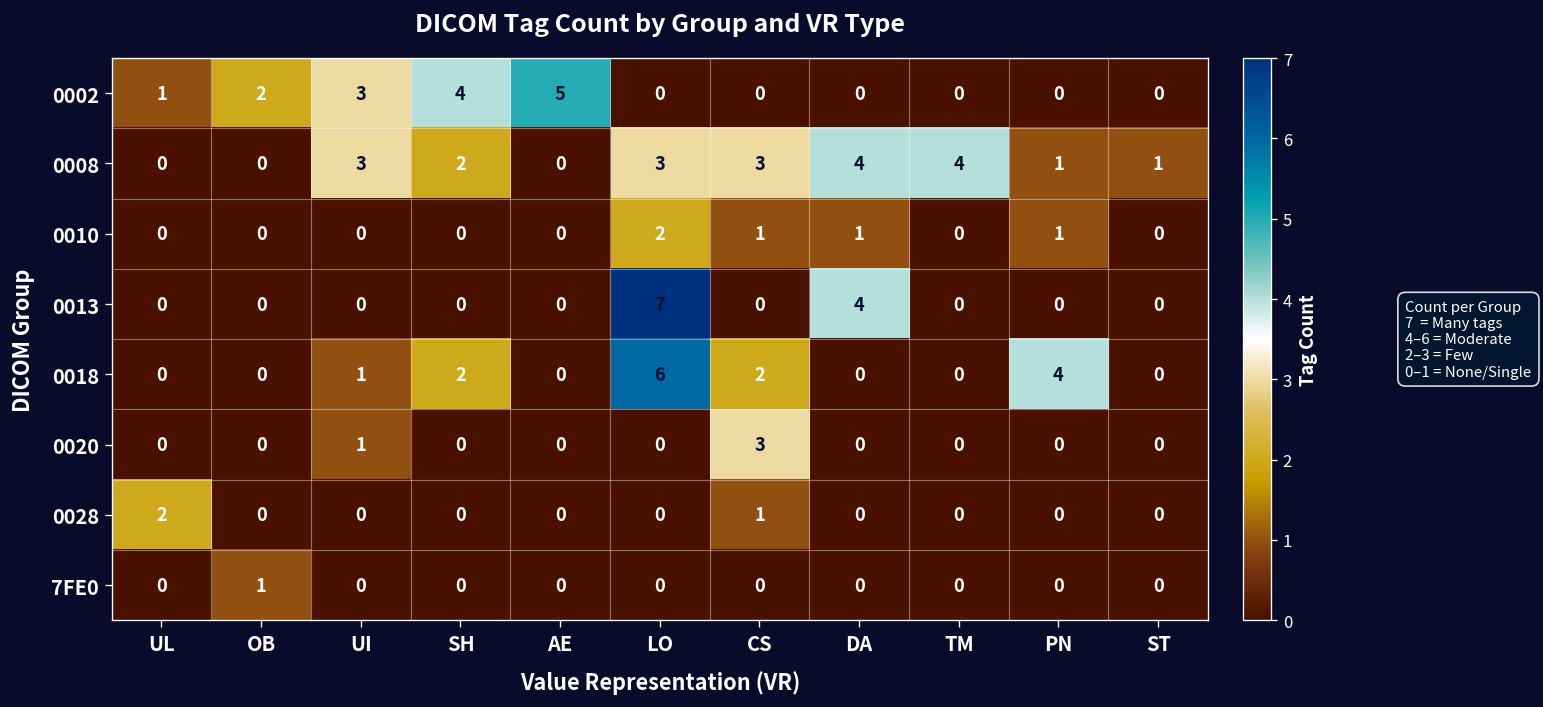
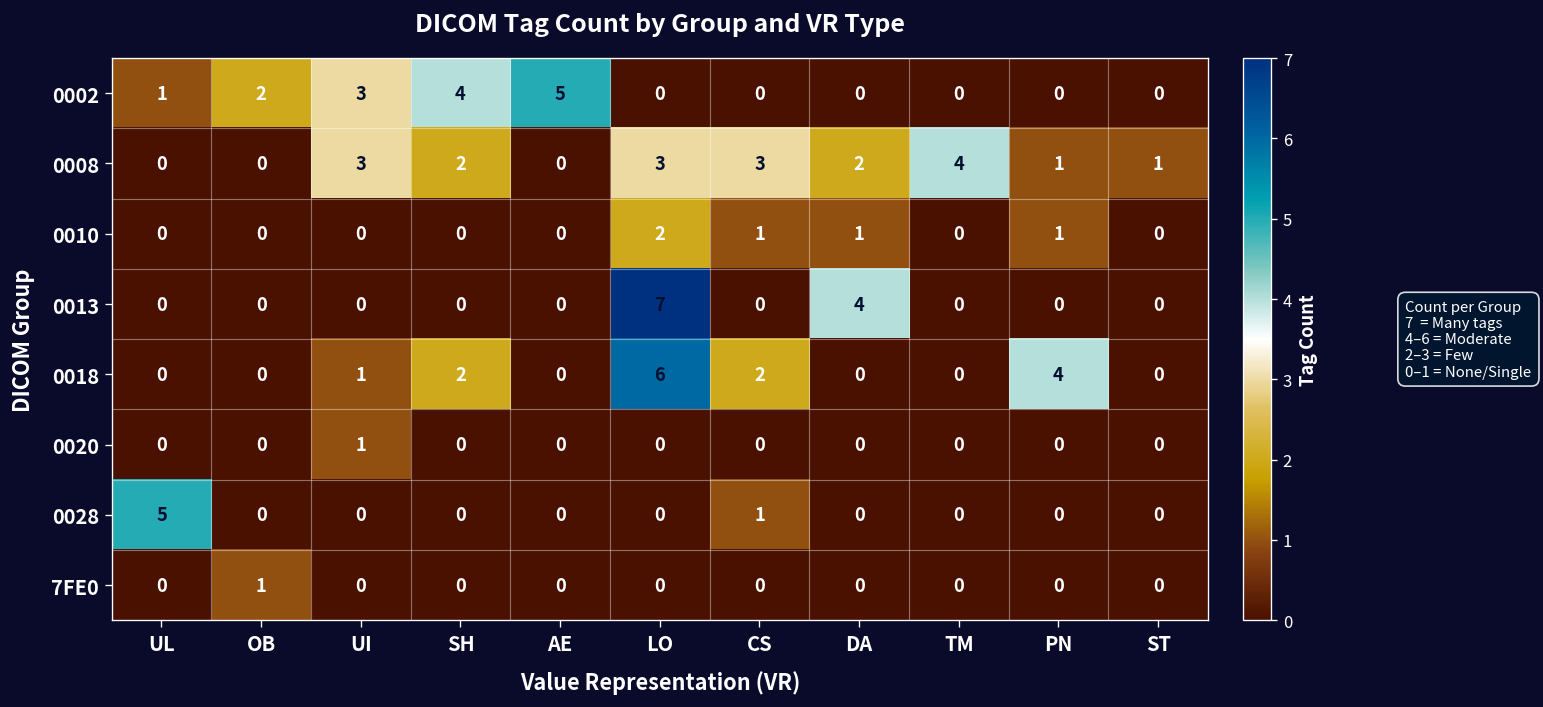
0008, DA: 4 -> 2
0020, CS: 3 -> 0
0028, UL: 2 -> 5
